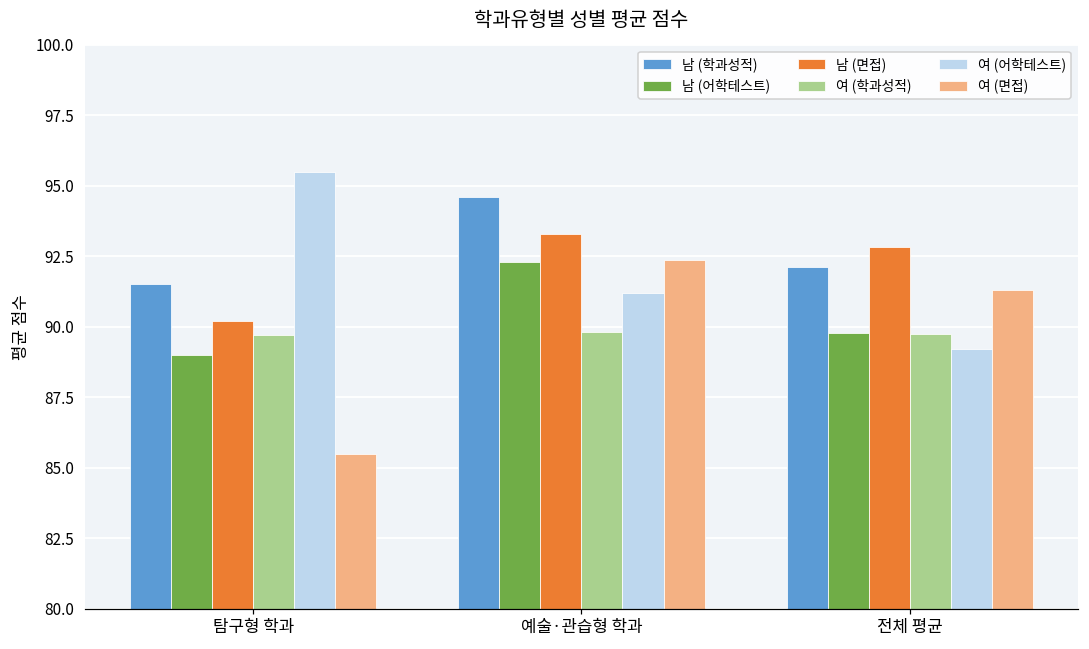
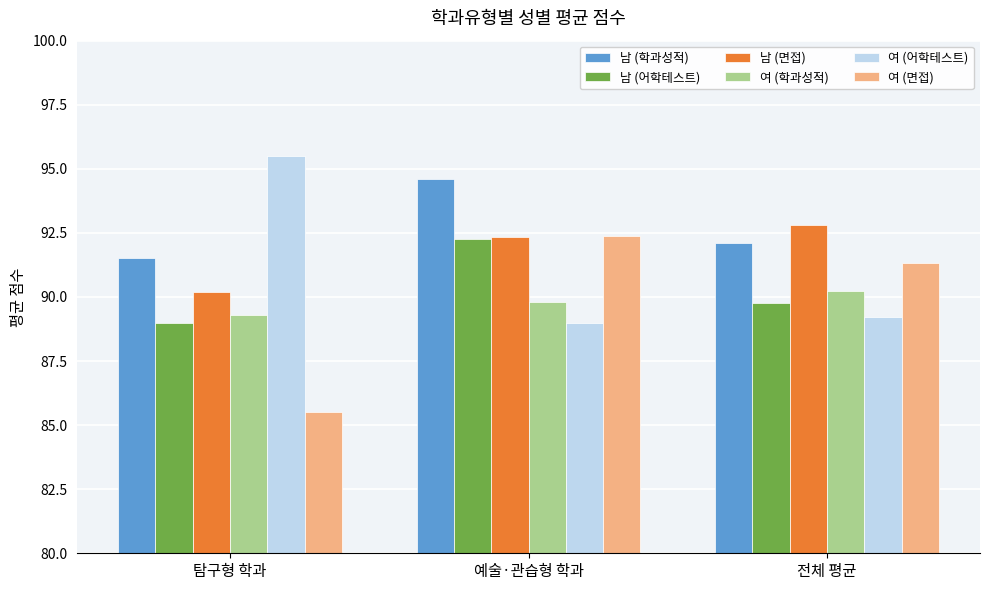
여 (학과성적), 탐구형 학과: 89.7 -> 89.3
남 (면접), 예술·관습형 학과: 93.3 -> 92.3
여 (어학테스트), 예술·관습형 학과: 91.2 -> 89.0
여 (학과성적), 전체 평균: 89.7 -> 90.2
